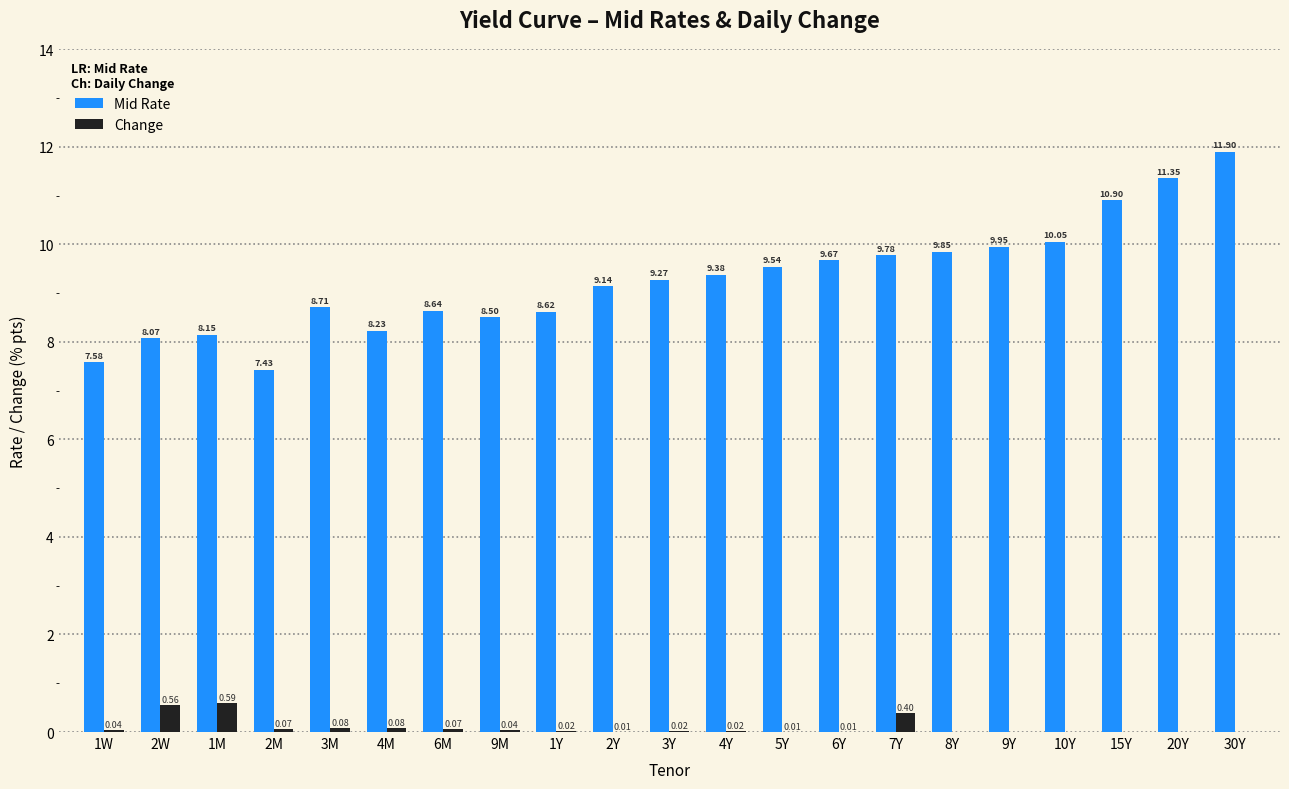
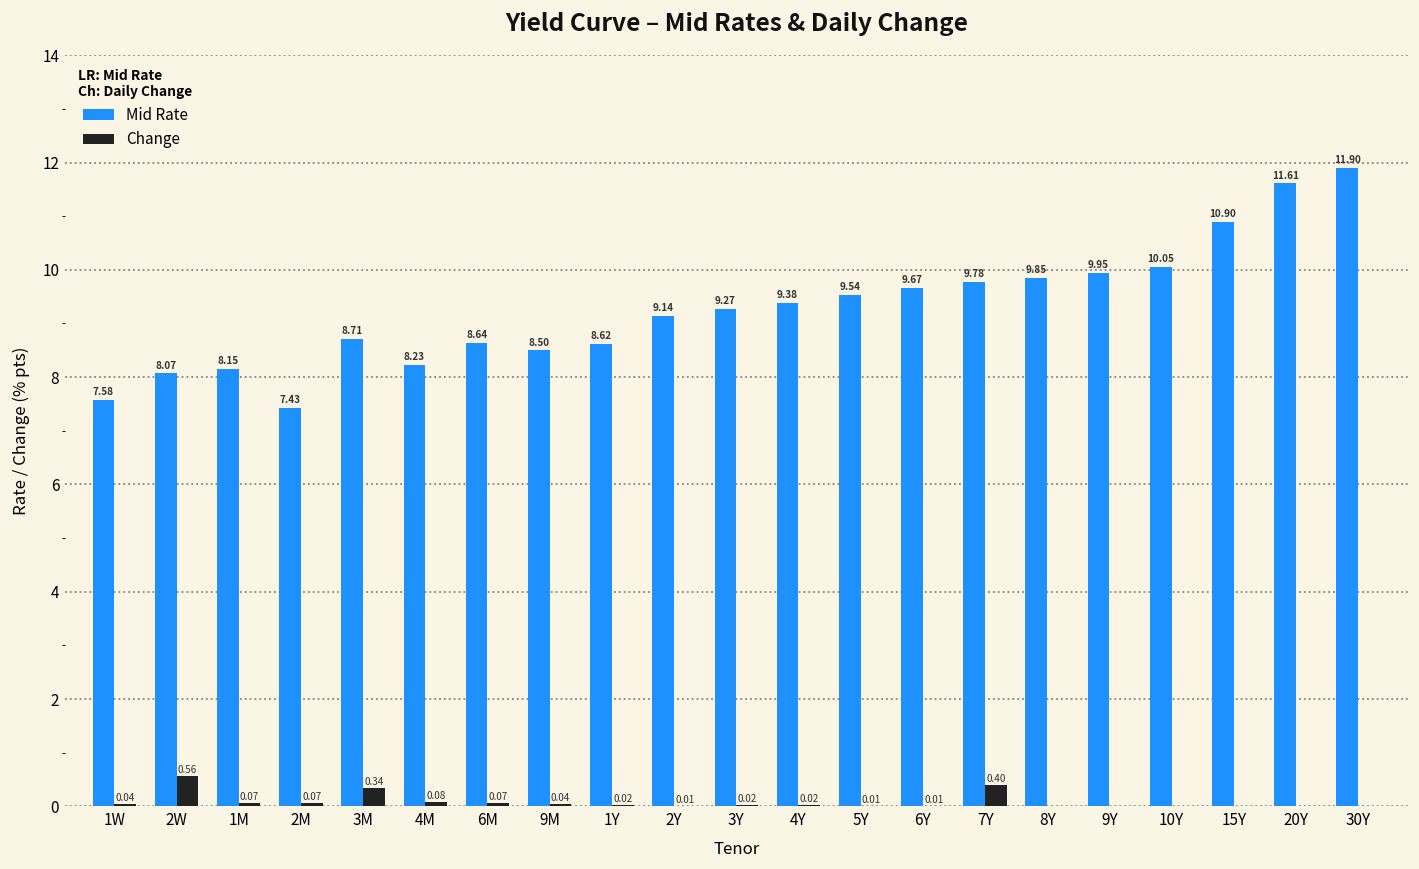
Change, 1M: 0.59 -> 0.07
Change, 3M: 0.08 -> 0.34
Mid Rate, 20Y: 11.35 -> 11.61
